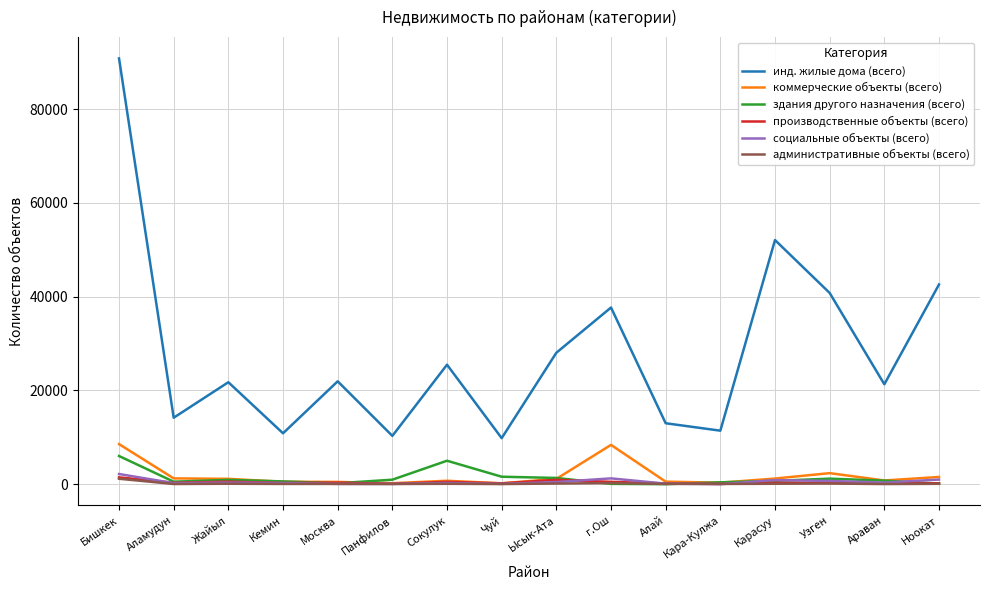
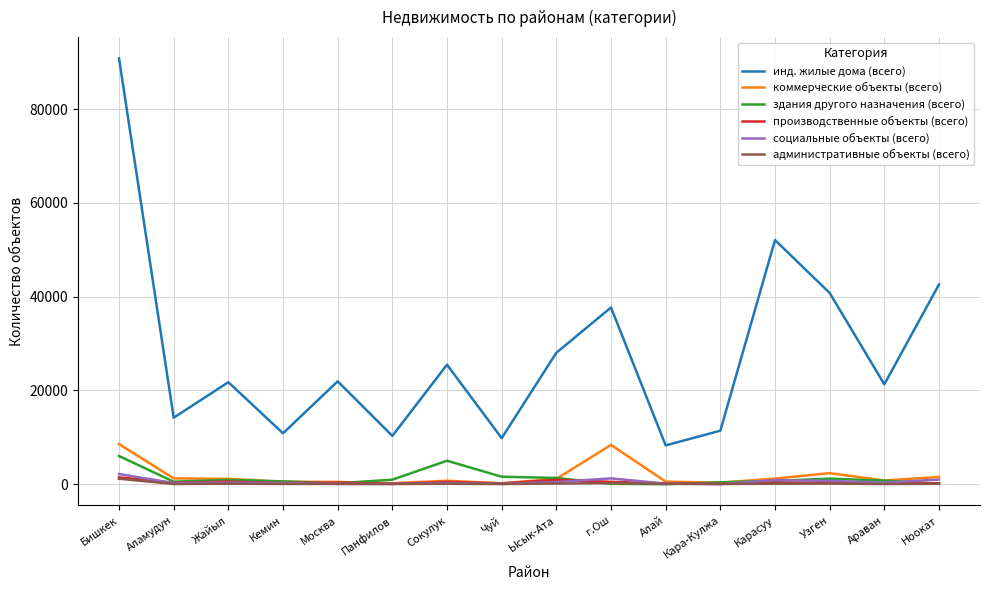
инд. жилые дома (всего), Алай: 13000 -> 8000
